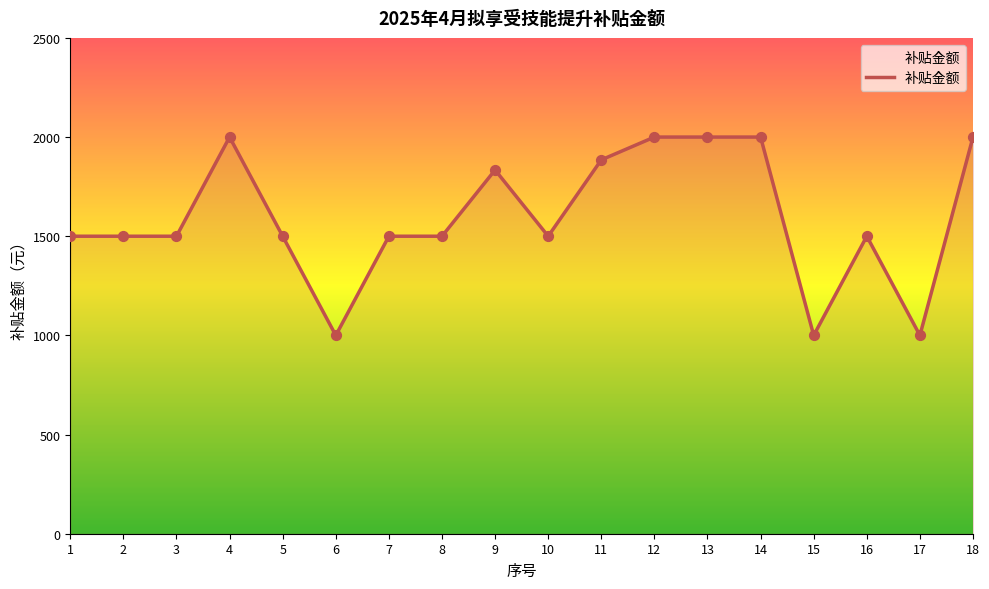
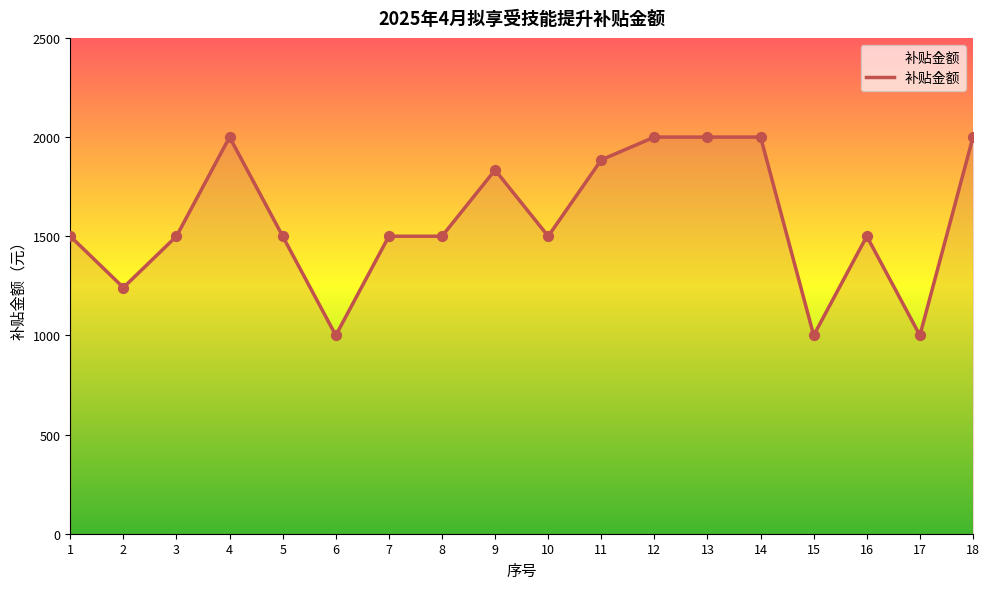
2: 1500 -> 1240
